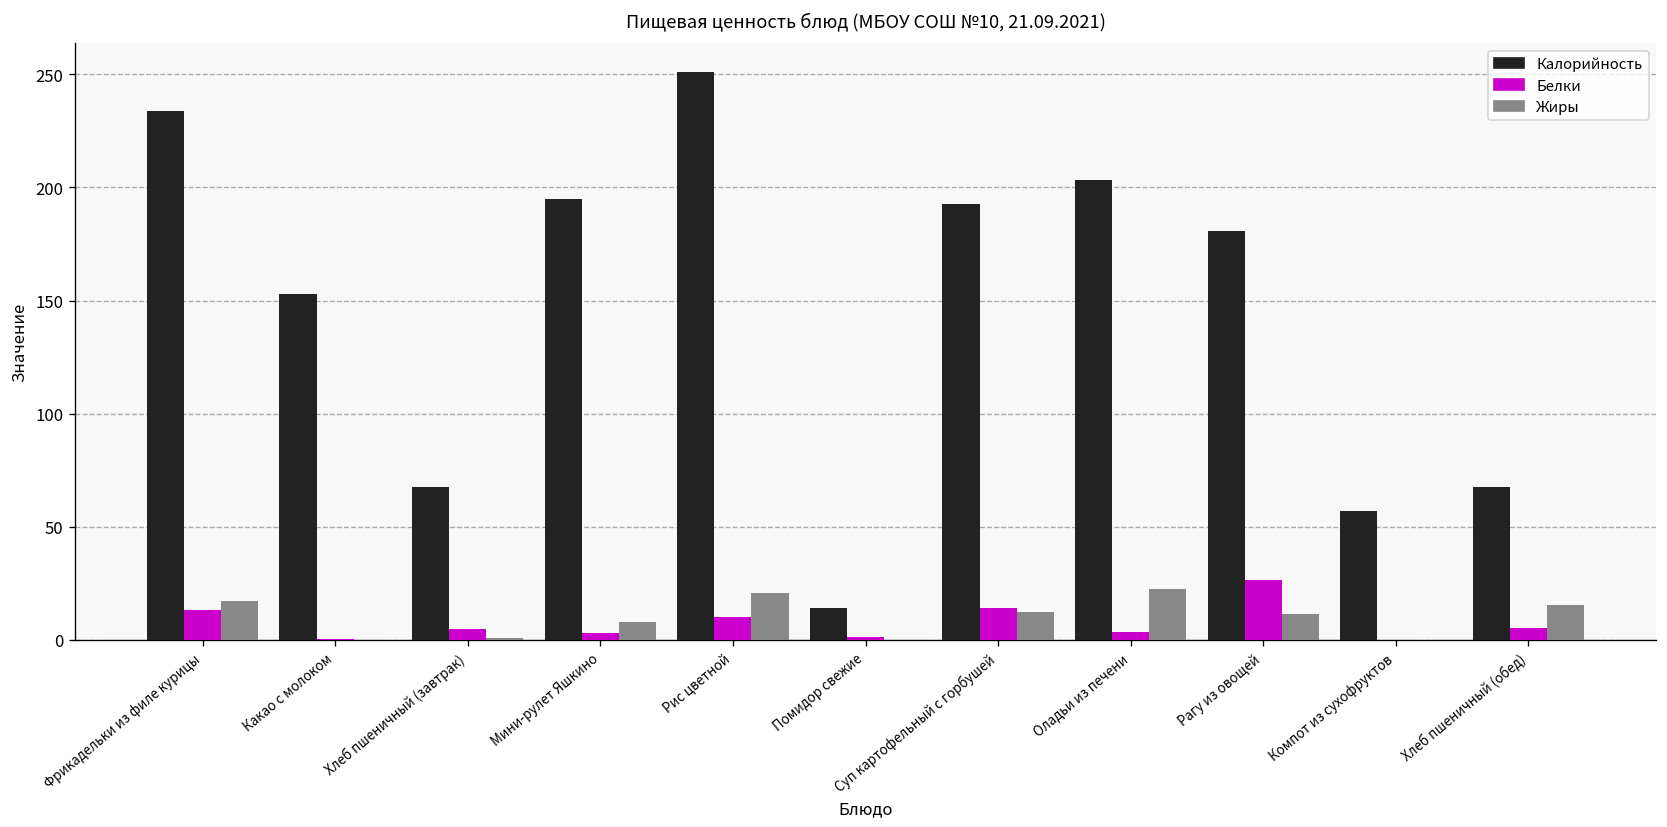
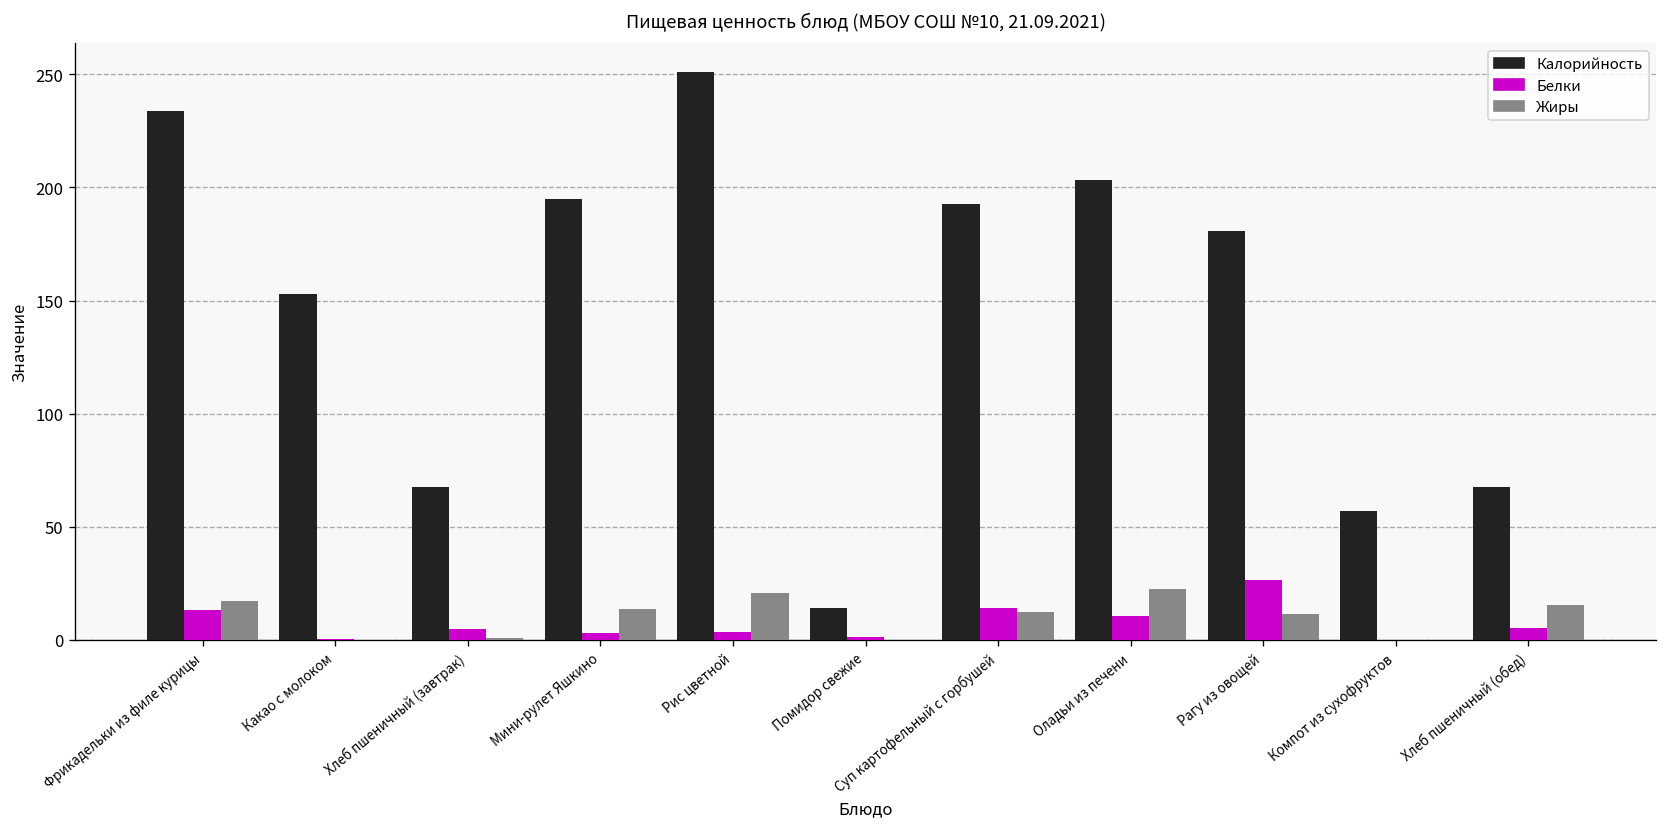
Жиры, Мини-рулет Яшкино: 8 -> 14
Белки, Рис цветной: 10 -> 3
Белки, Оладьи из печени: 3 -> 10
